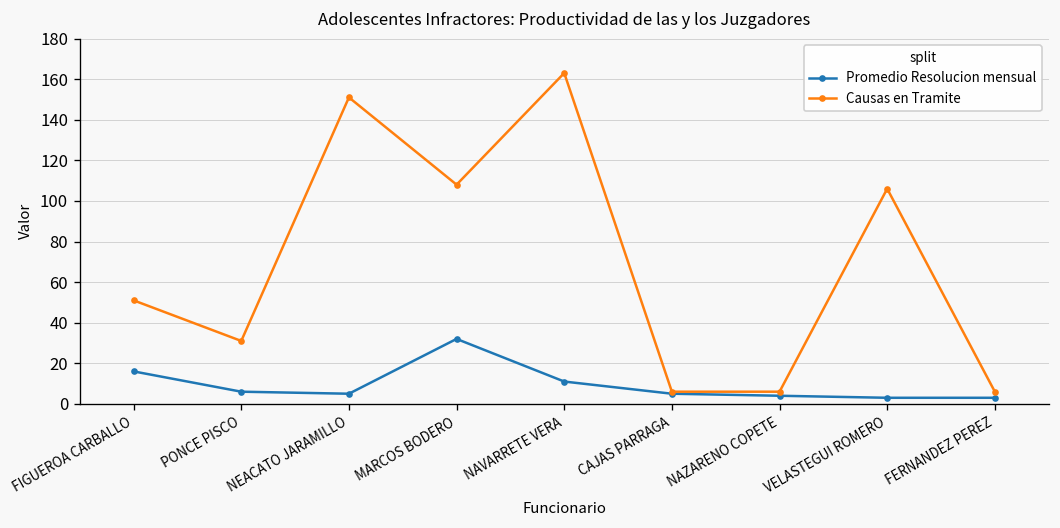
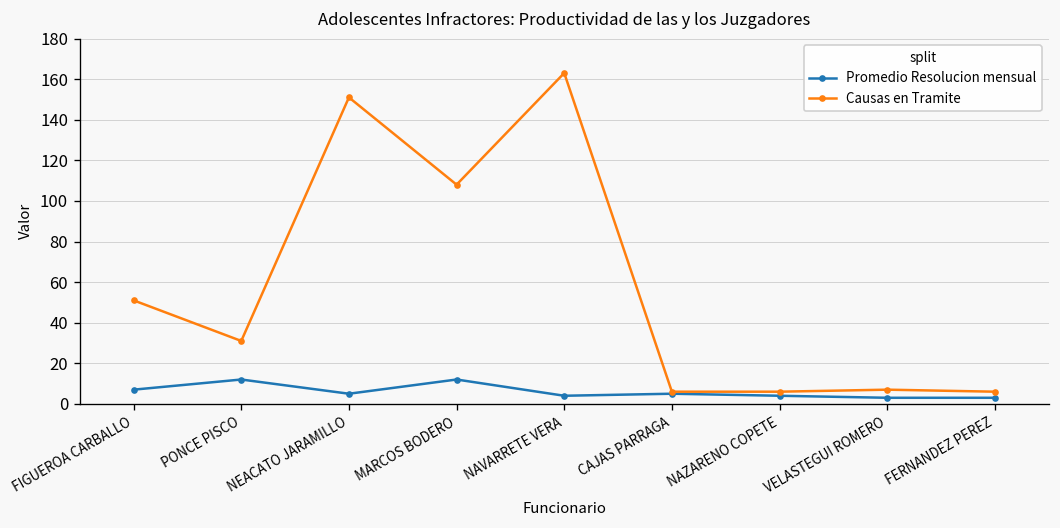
Promedio Resolucion mensual, FIGUEROA CARBALLO: 16 -> 7
Promedio Resolucion mensual, PONCE PISCO: 6 -> 12
Promedio Resolucion mensual, MARCOS BODERO: 32 -> 12
Promedio Resolucion mensual, NAVARRETE VERA: 11 -> 4
Causas en Tramite, VELASTEGUI ROMERO: 106 -> 7
